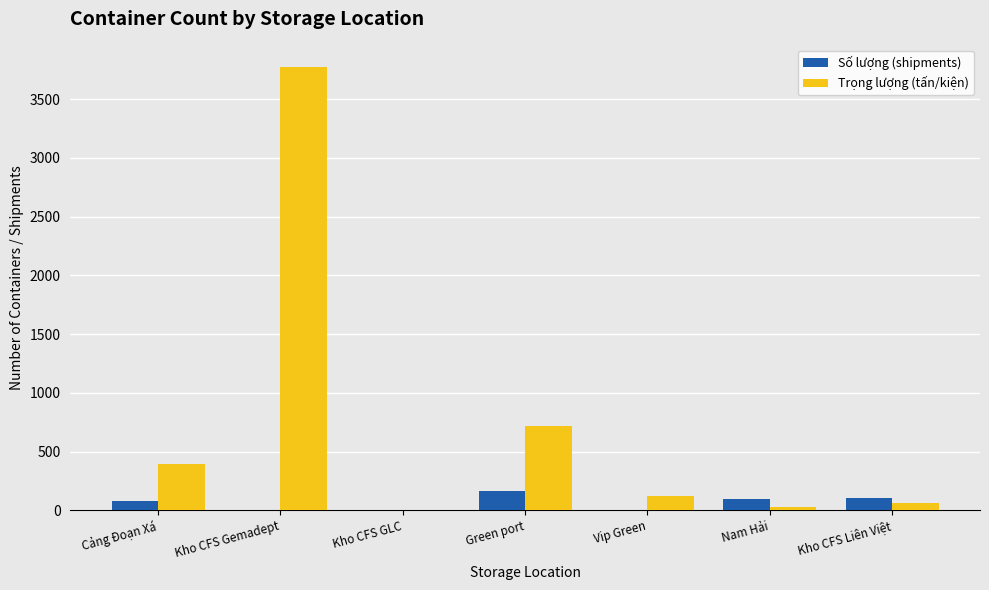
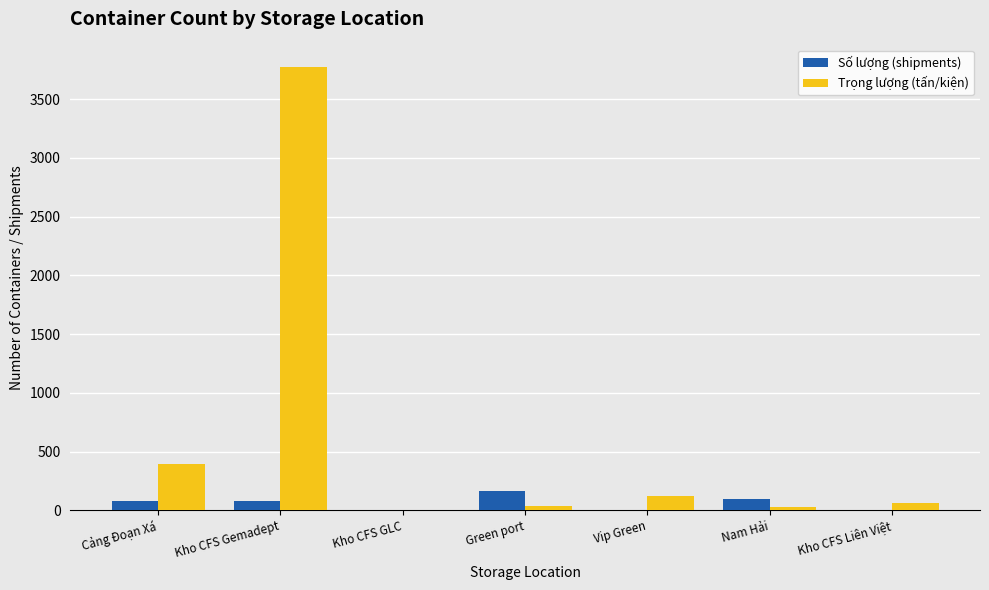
Số lượng (shipments), Kho CFS Gemadept: 0 -> 80
Trọng lượng (tấn/kiện), Green port: 720 -> 40
Số lượng (shipments), Kho CFS Liên Việt: 100 -> 10
